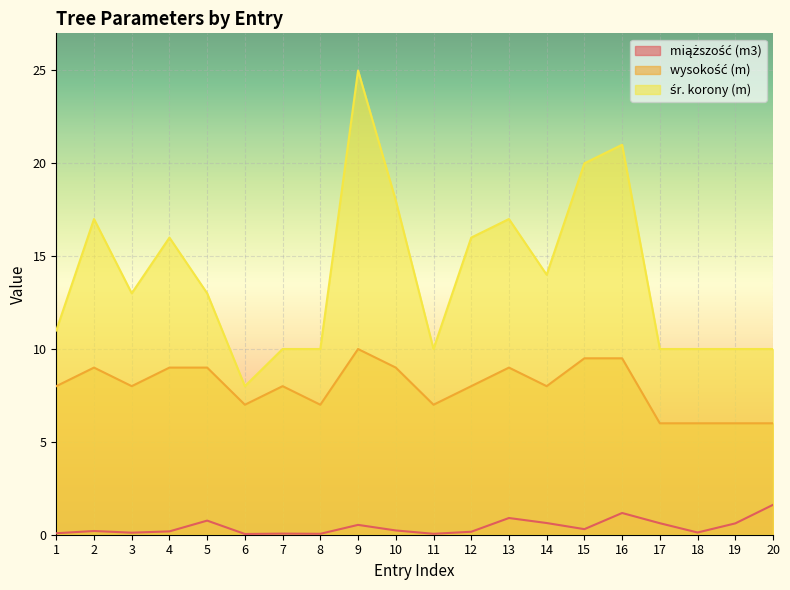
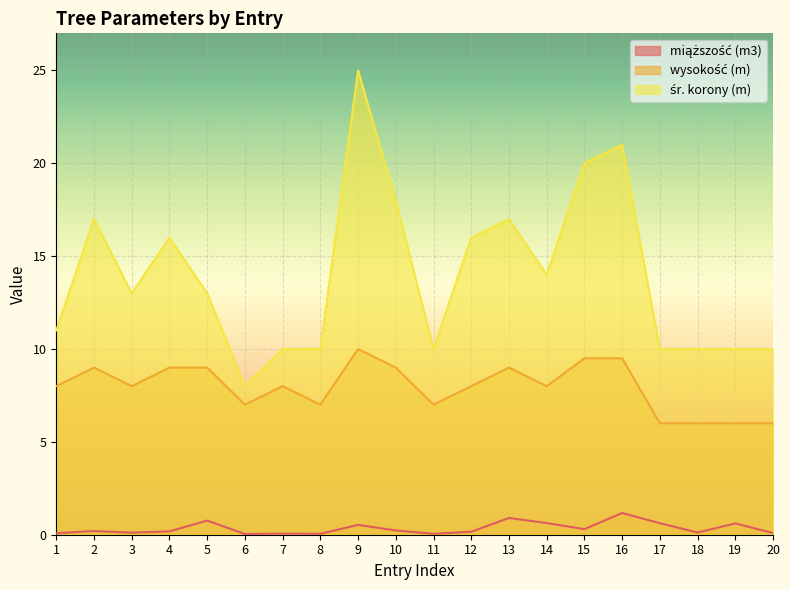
miąższość (m3), 20: 1.6 -> 0.1
